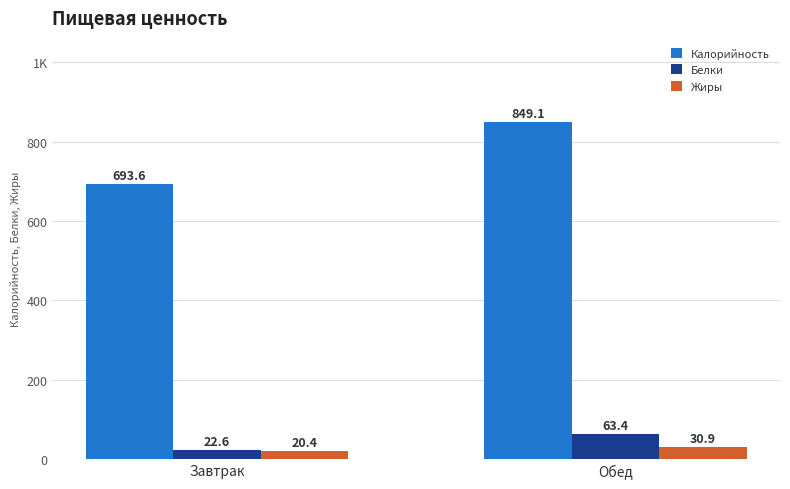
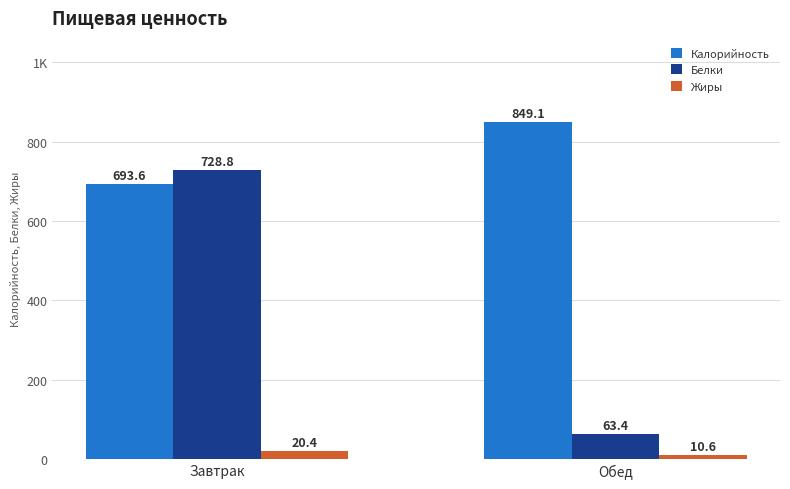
Белки, Завтрак: 22.6 -> 728.8
Жиры, Обед: 30.9 -> 10.6
